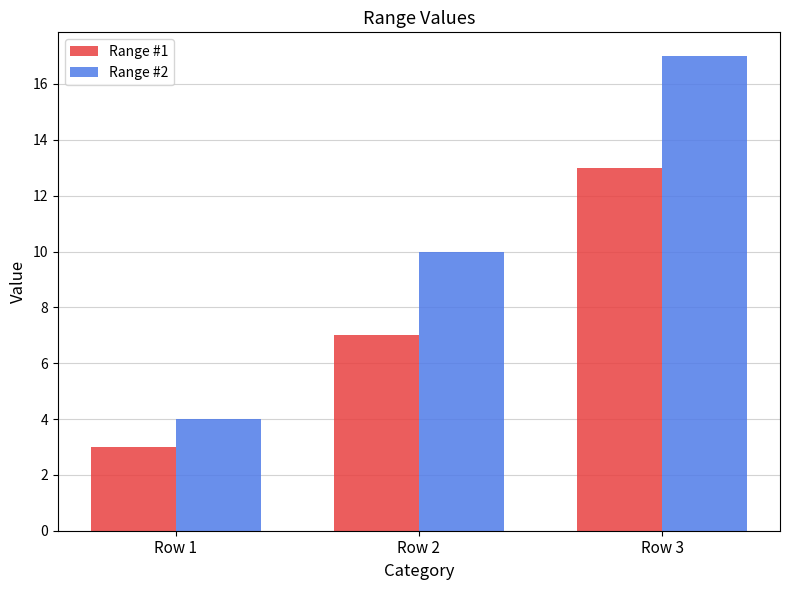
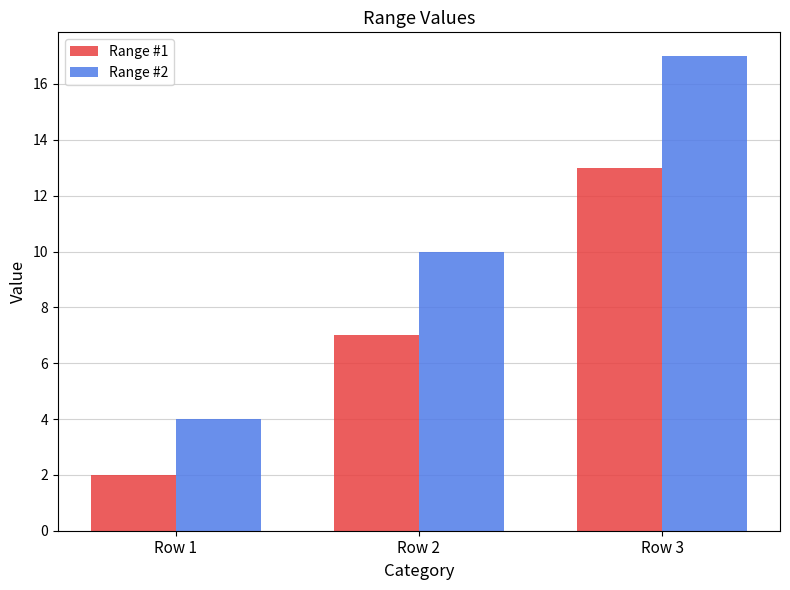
Range #1, Row 1: 3 -> 2
